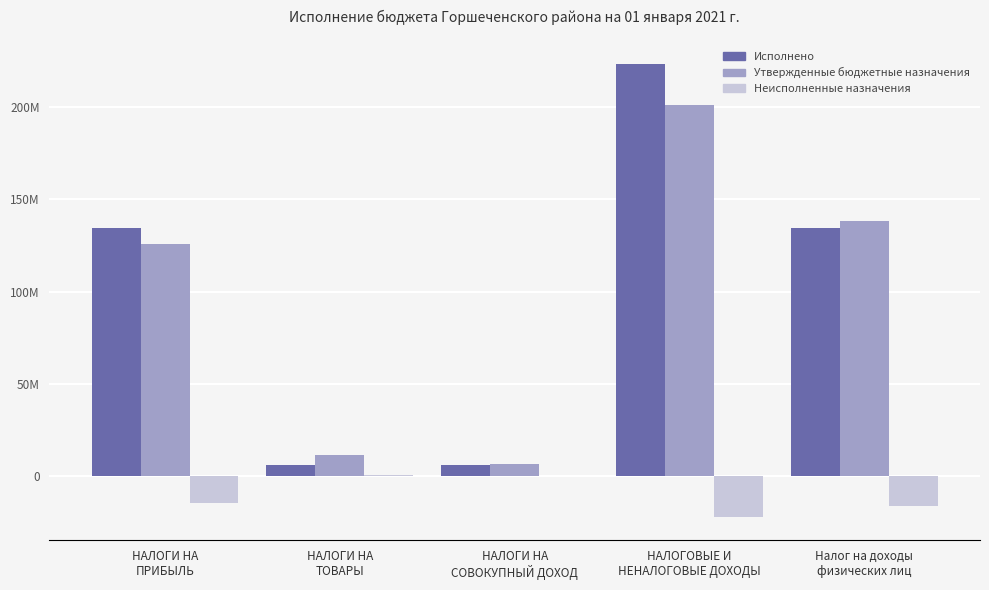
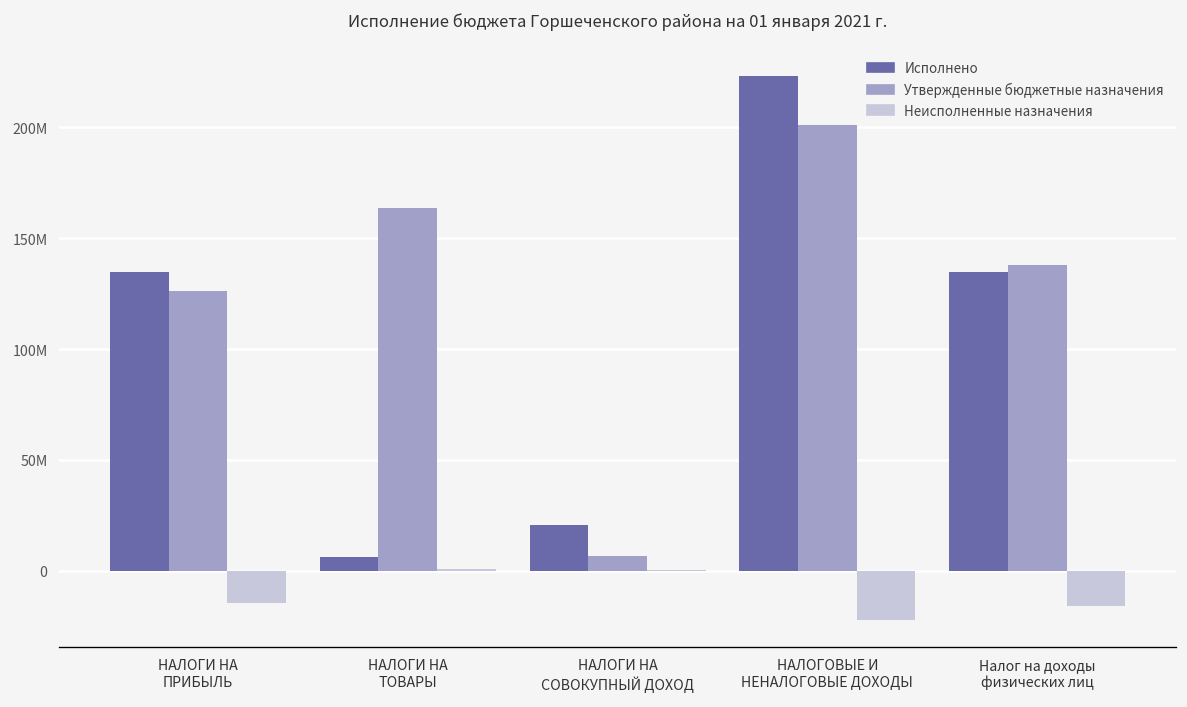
Утвержденные бюджетные назначения, НАЛОГИ НА ТОВАРЫ: 12000000 -> 163000000
Исполнено, НАЛОГИ НА СОВОКУПНЫЙ ДОХОД: 6000000 -> 21000000
